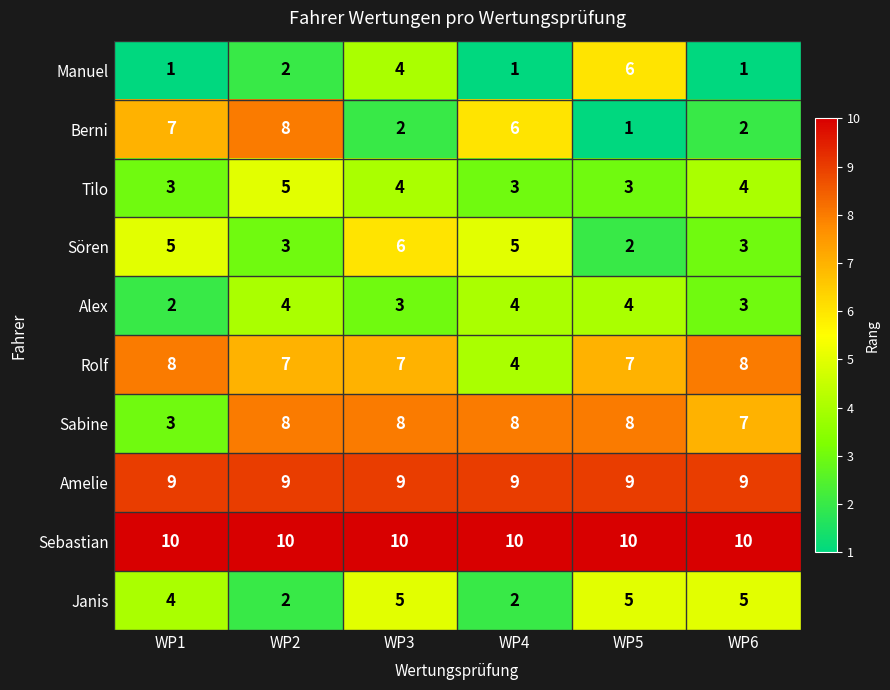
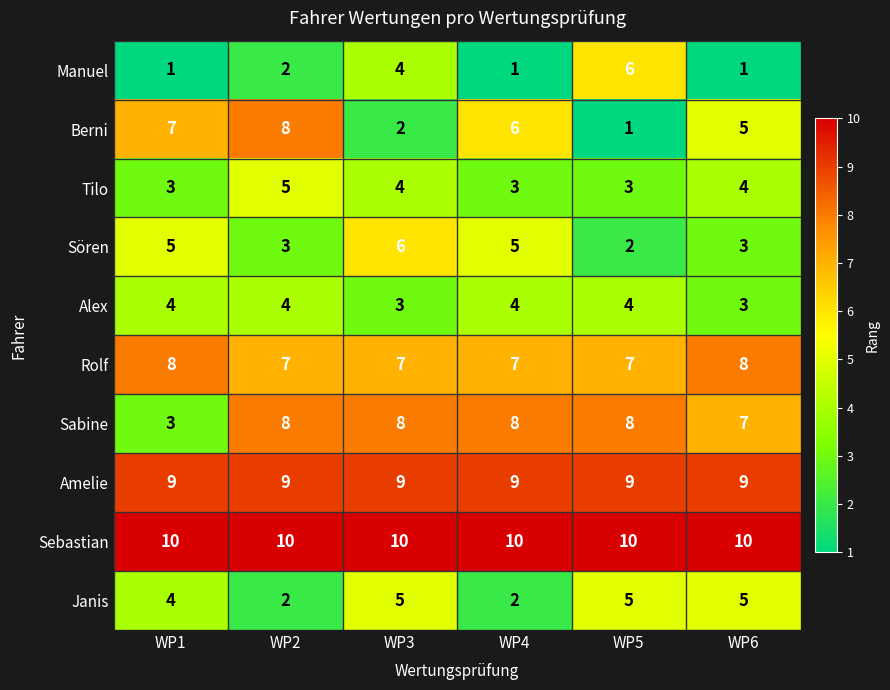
Berni, WP6: 2 -> 5
Alex, WP1: 2 -> 4
Rolf, WP4: 4 -> 7
